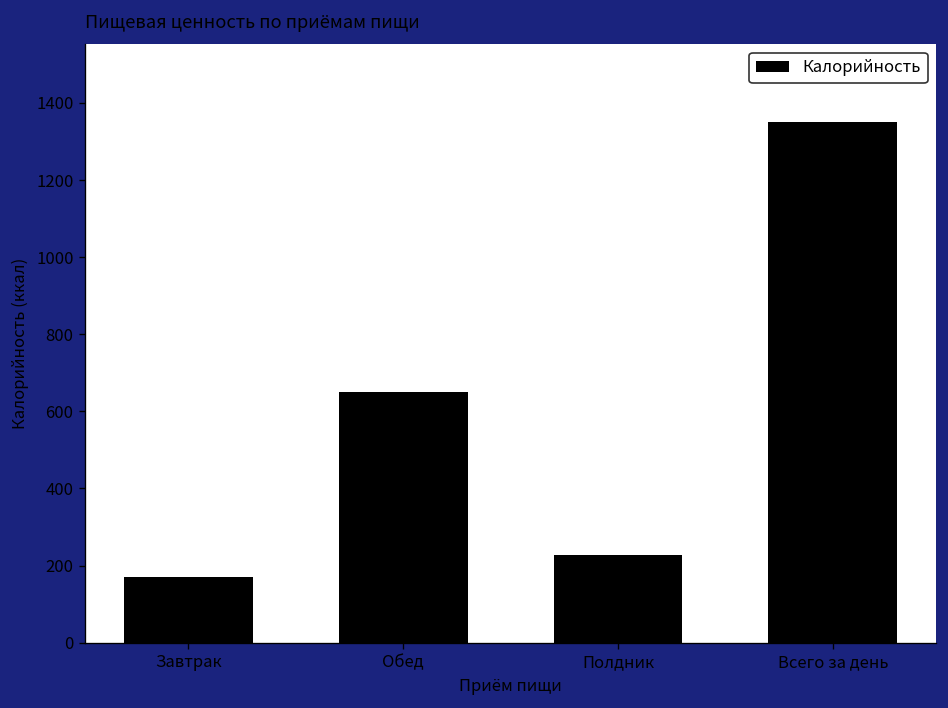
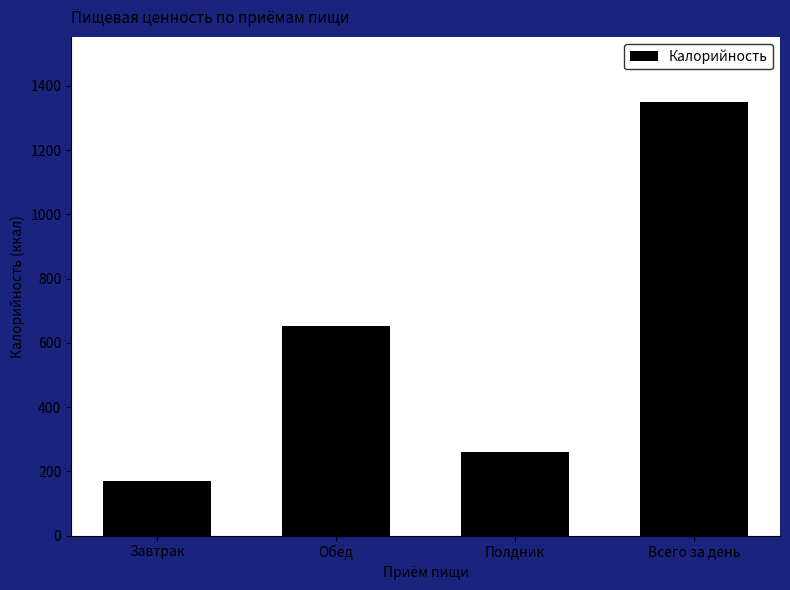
Полдник: 230 -> 260
